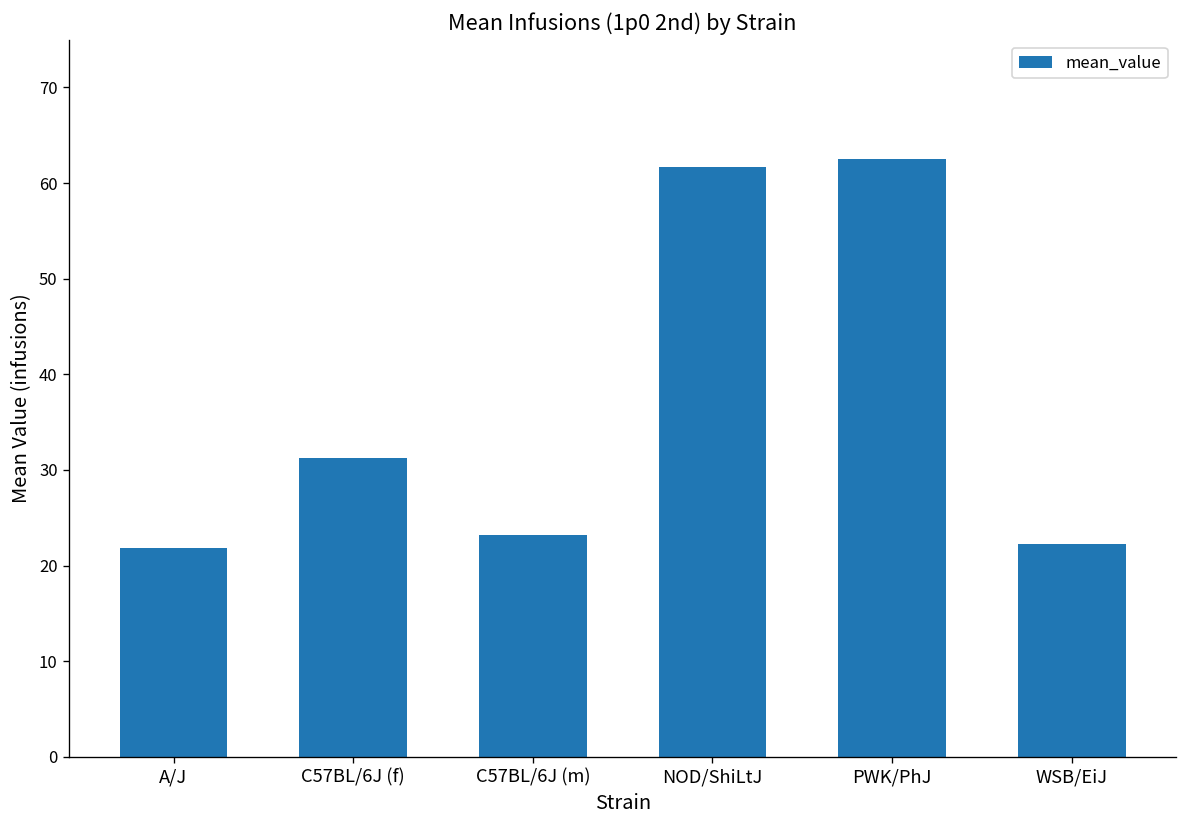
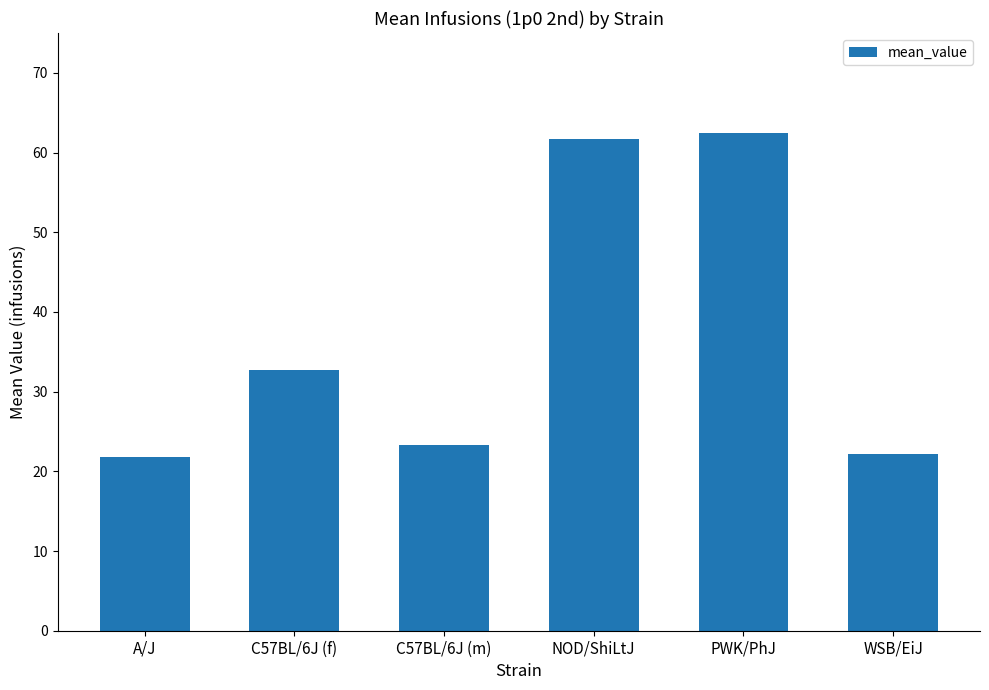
C57BL/6J (f): 31 -> 33
